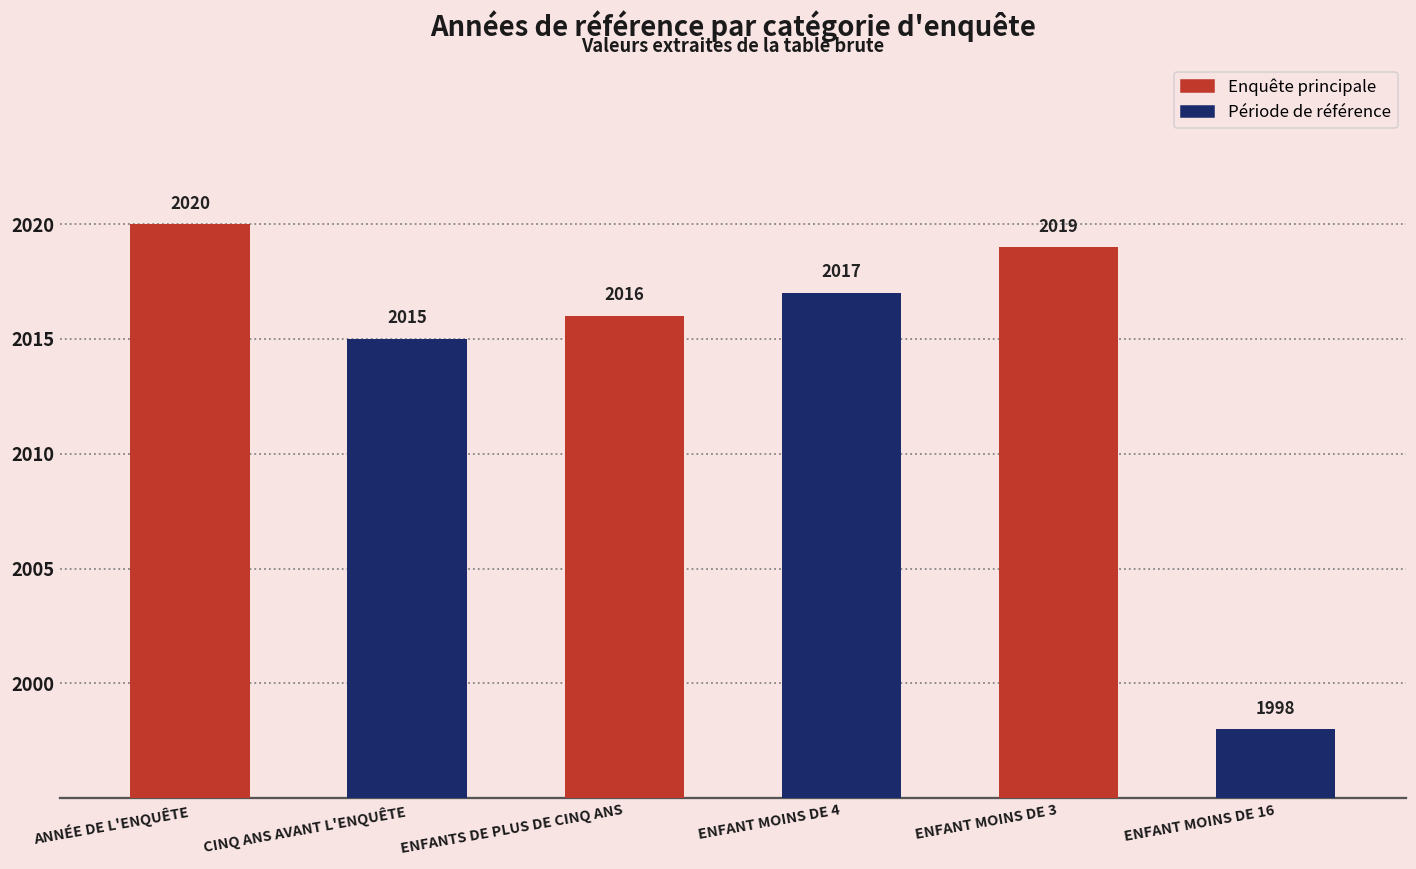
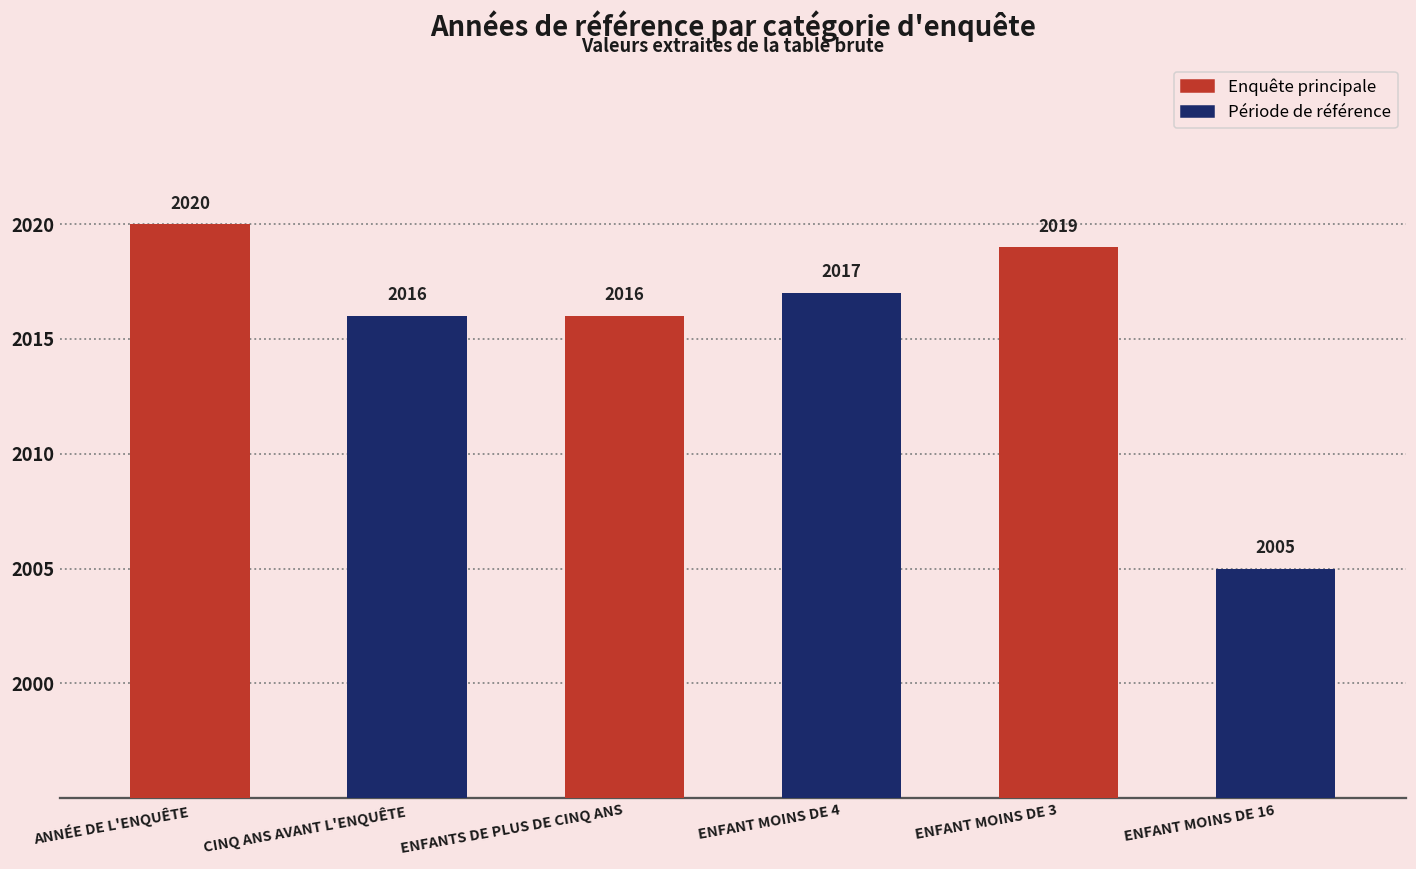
CINQ ANS AVANT L'ENQUÊTE: 2015 -> 2016
ENFANT MOINS DE 16: 1998 -> 2005
